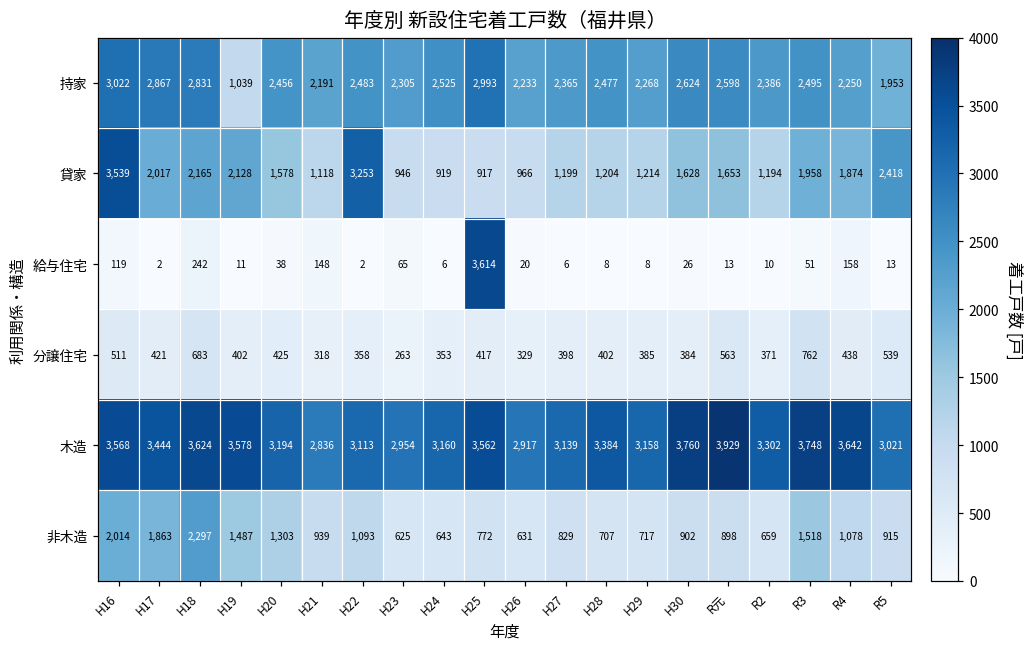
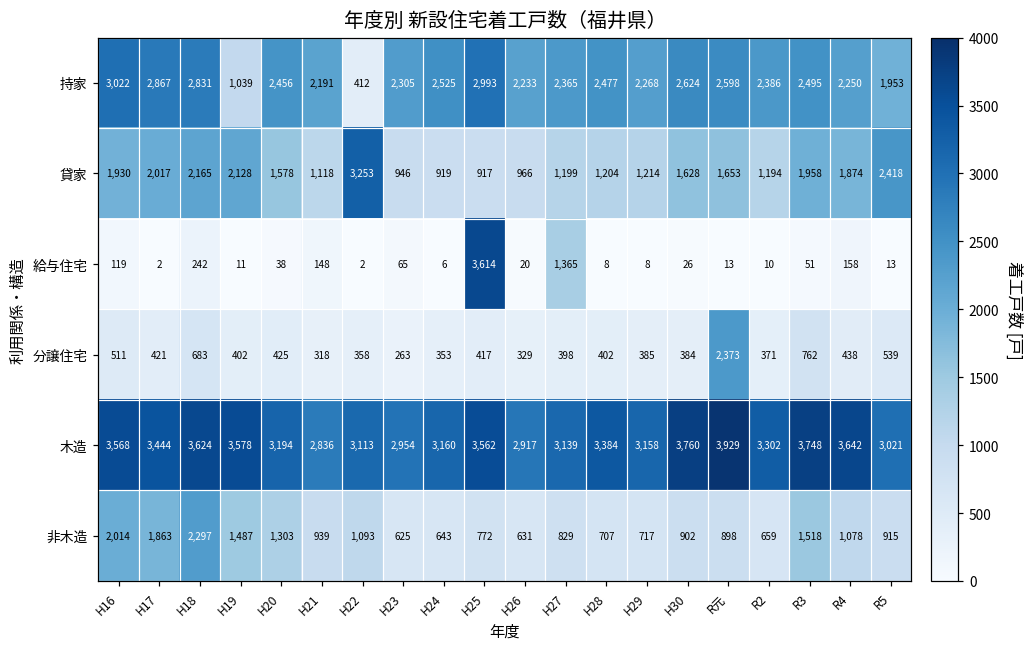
持家, H22: 2,483 -> 412
貸家, H16: 3,539 -> 1,930
給与住宅, H27: 6 -> 1,365
分譲住宅, R元: 563 -> 2,373
